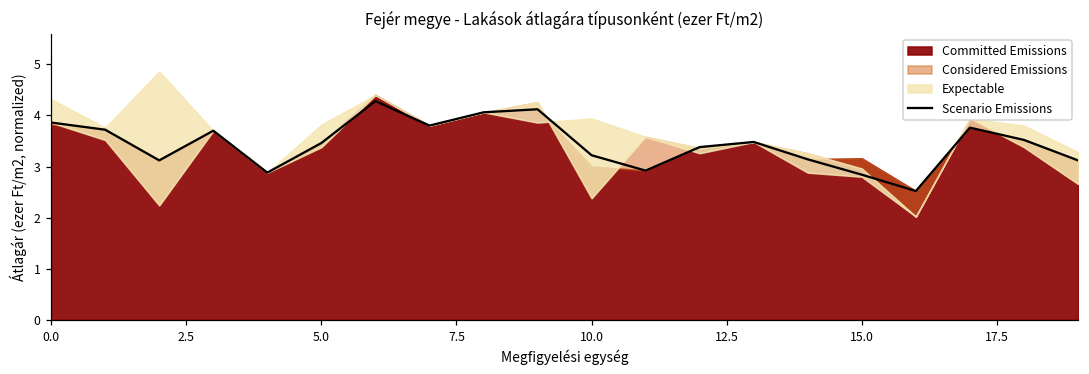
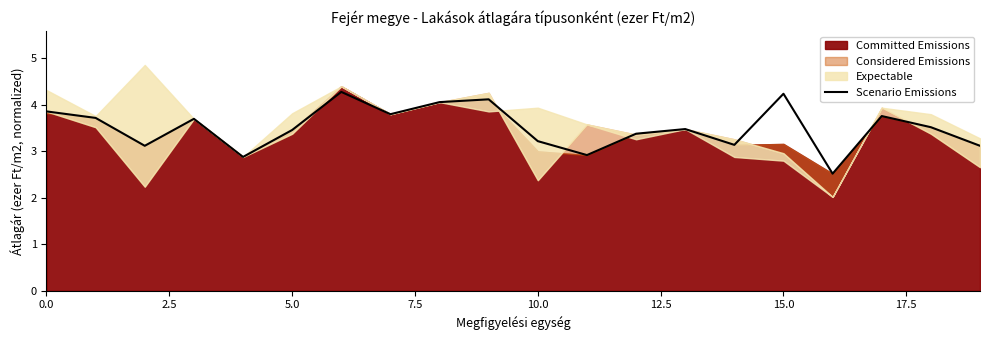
Scenario Emissions, 15.0: 2.8 -> 4.2
